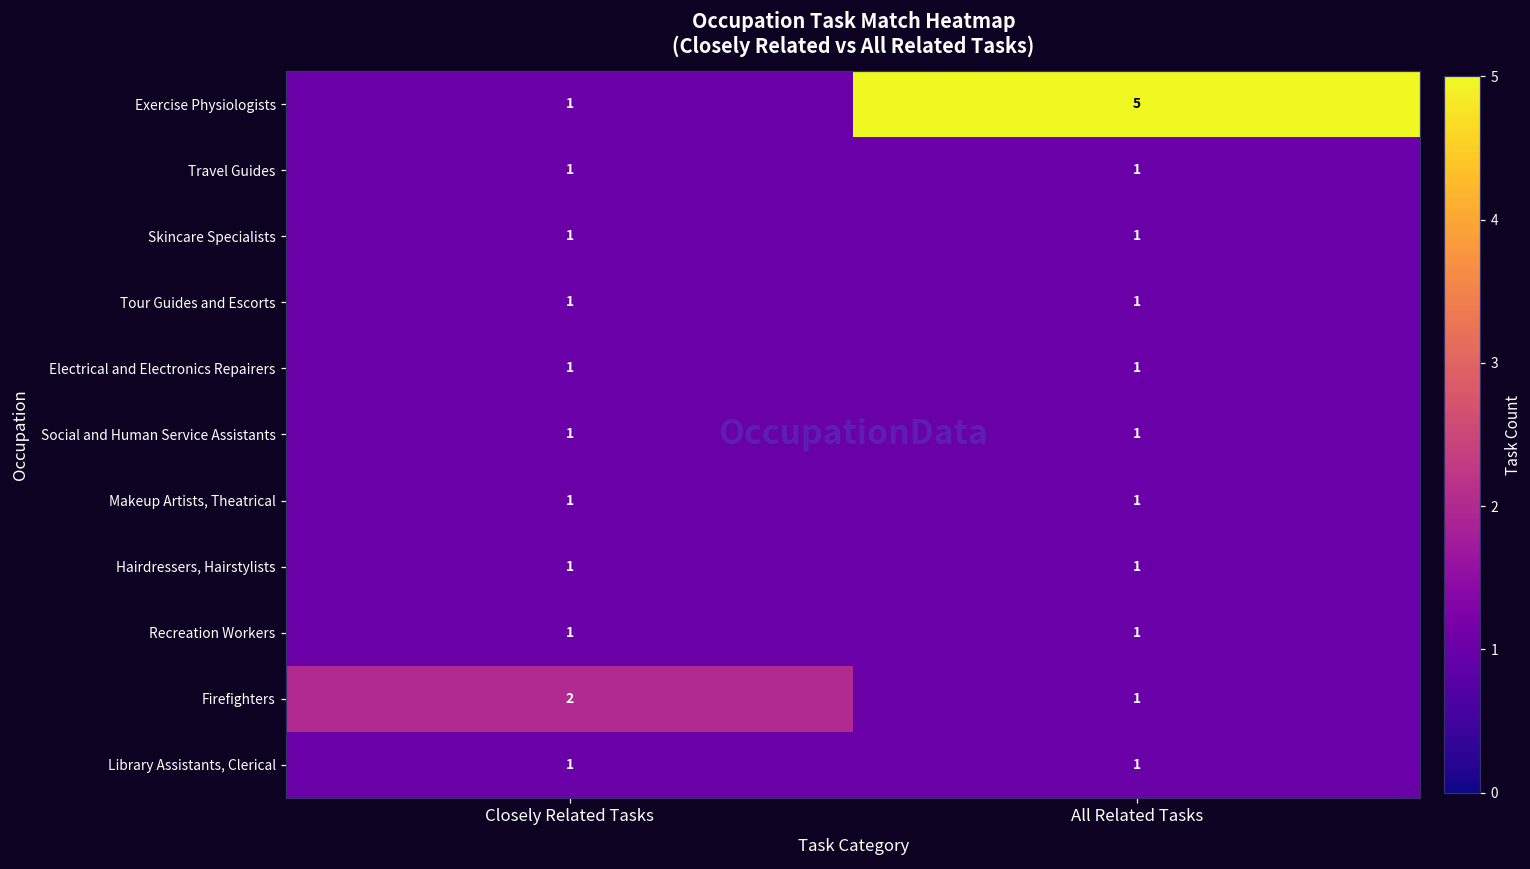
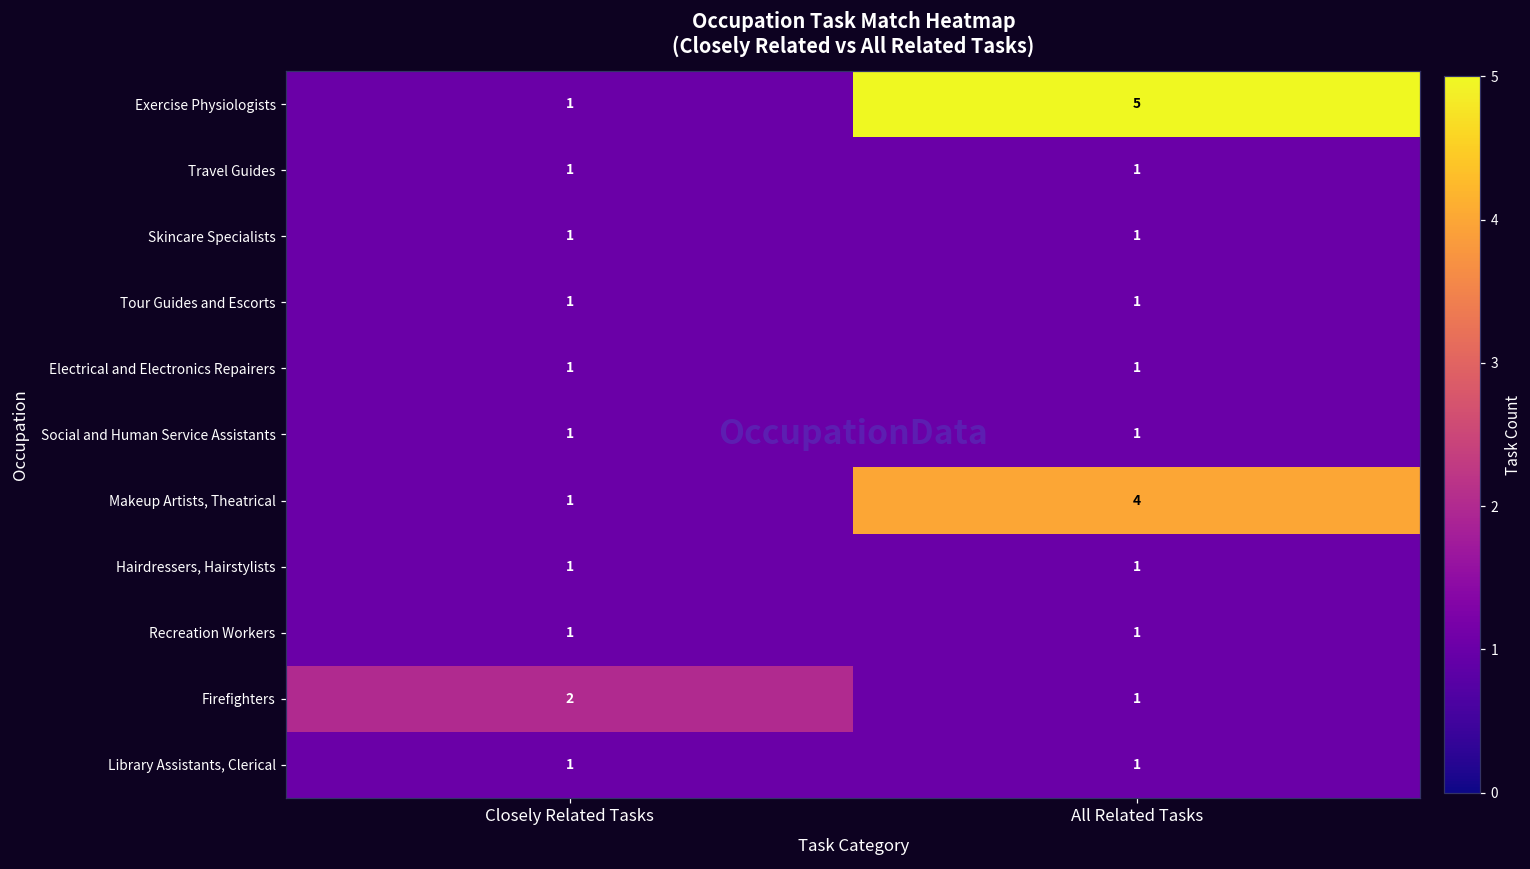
Makeup Artists, Theatrical, All Related Tasks: 1 -> 4
